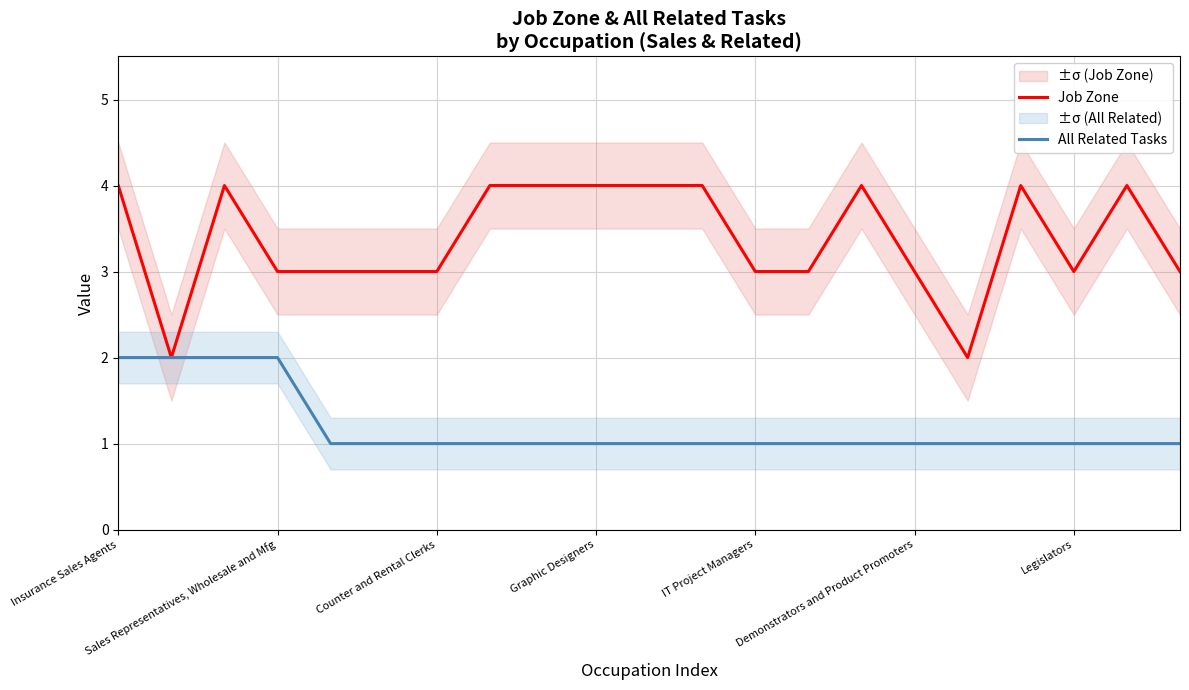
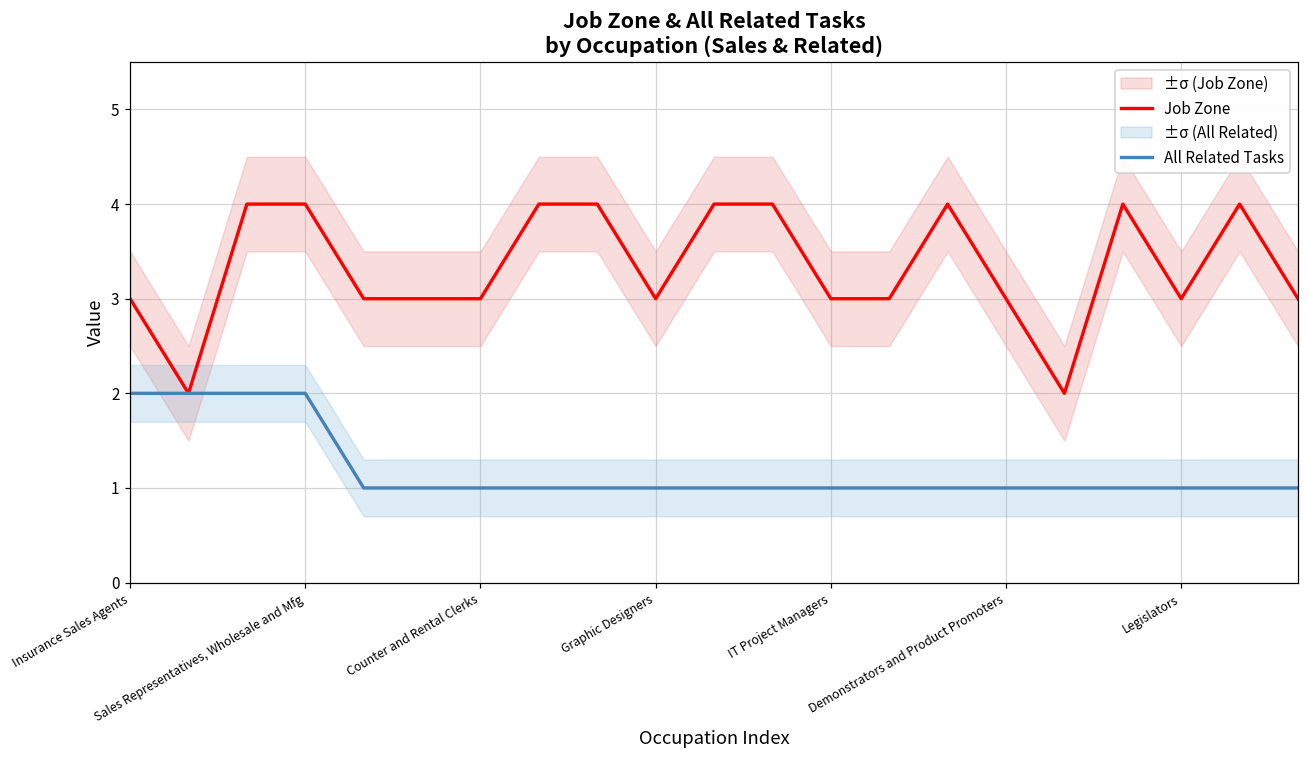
Job Zone, Insurance Sales Agents: 4 -> 3
Job Zone, Sales Representatives, Wholesale and Mfg: 3 -> 4
Job Zone, Graphic Designers: 4 -> 3
